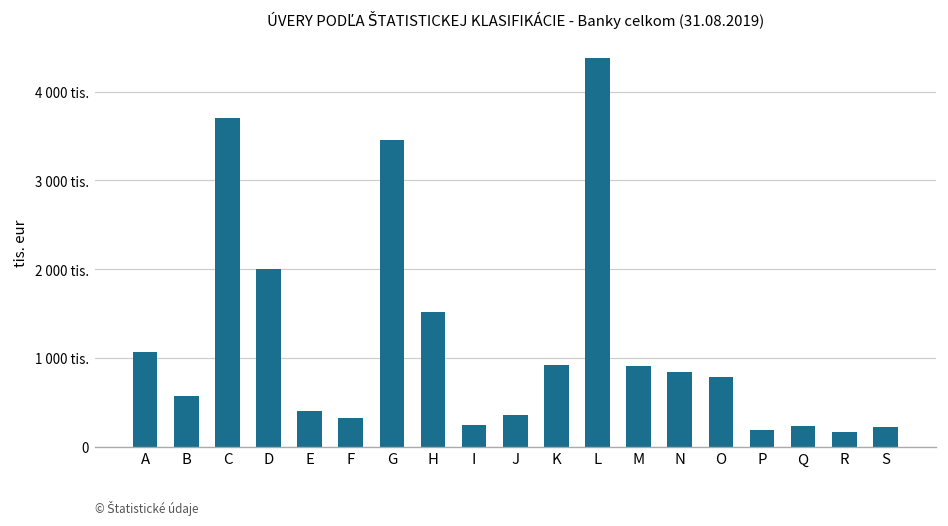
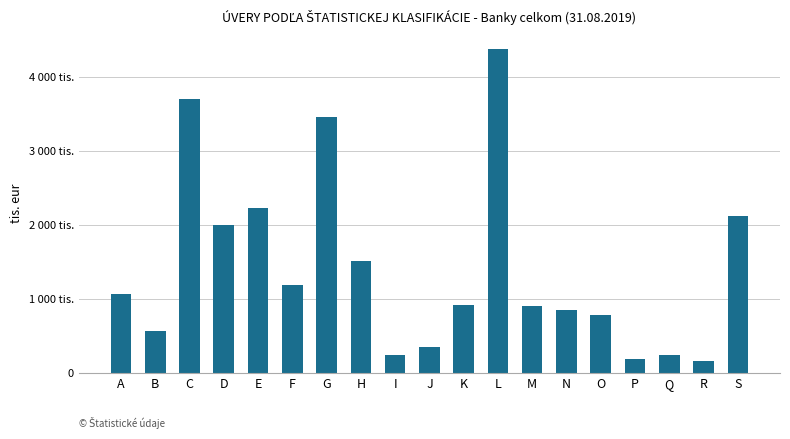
E: 400 tis. -> 2200 tis.
F: 300 tis. -> 1200 tis.
S: 200 tis. -> 2100 tis.
